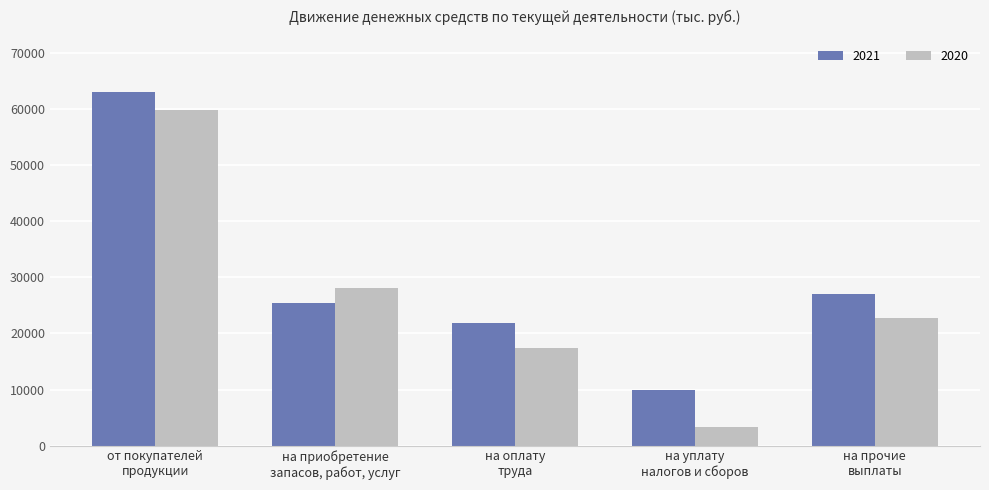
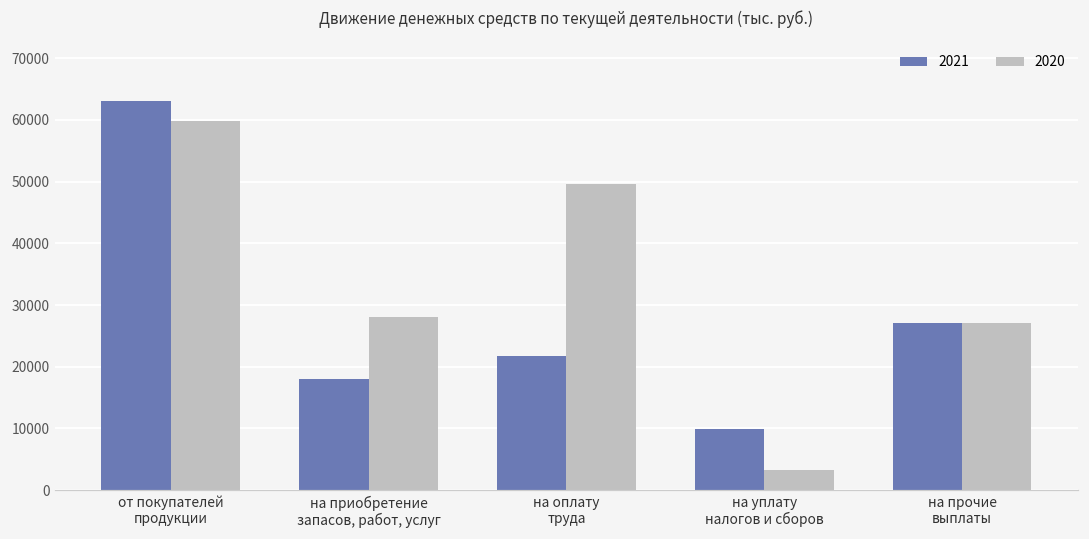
2021, на приобретение запасов, работ, услуг: 25000 -> 18000
2020, на оплату труда: 17000 -> 50000
2020, на прочие выплаты: 23000 -> 27000
